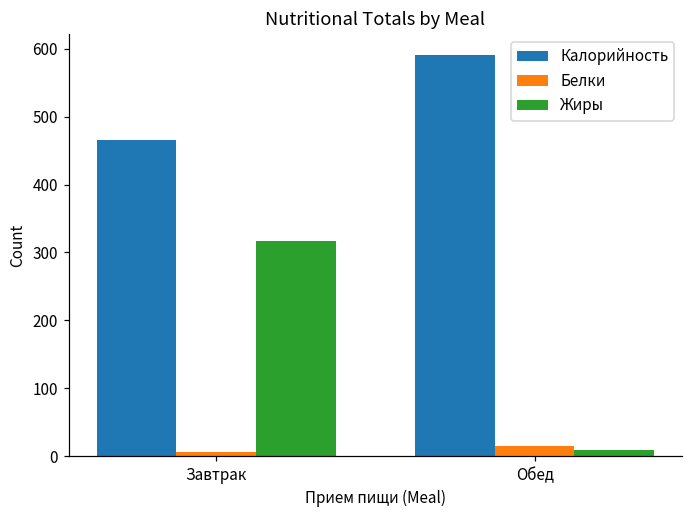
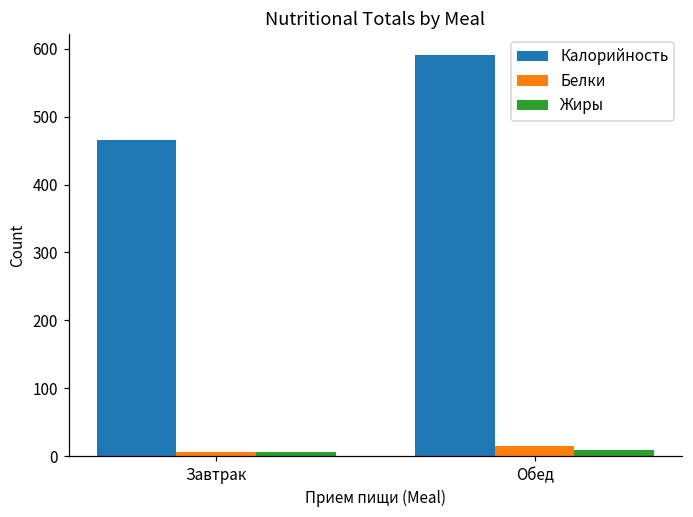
Жиры, Завтрак: 320 -> 10
